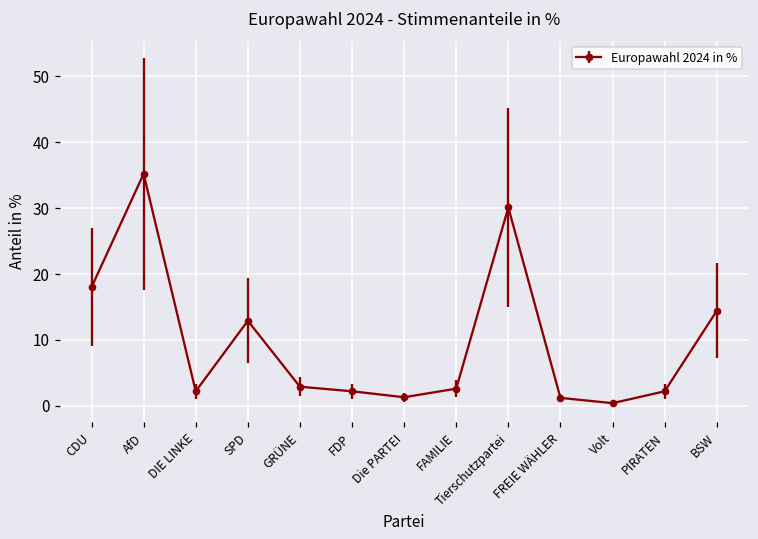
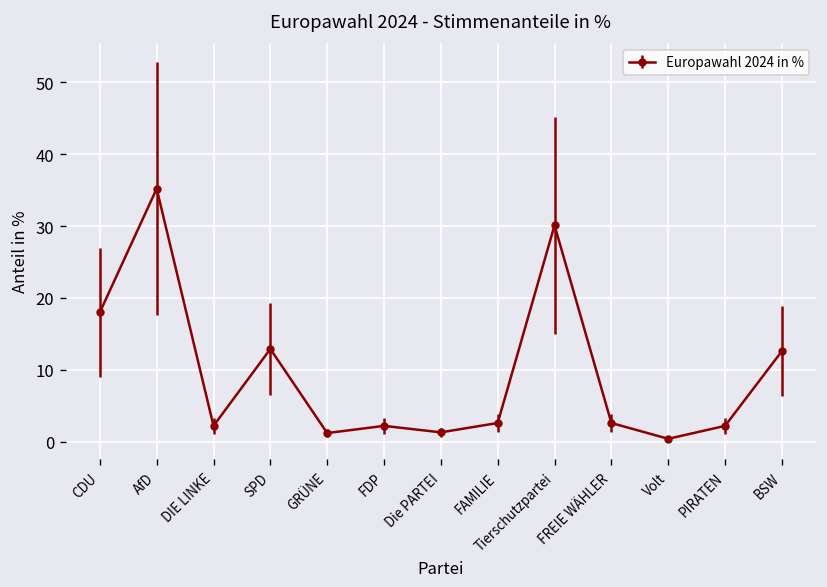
GRÜNE: 3 -> 1
FREIE WÄHLER: 1 -> 3
BSW: 14 -> 13
